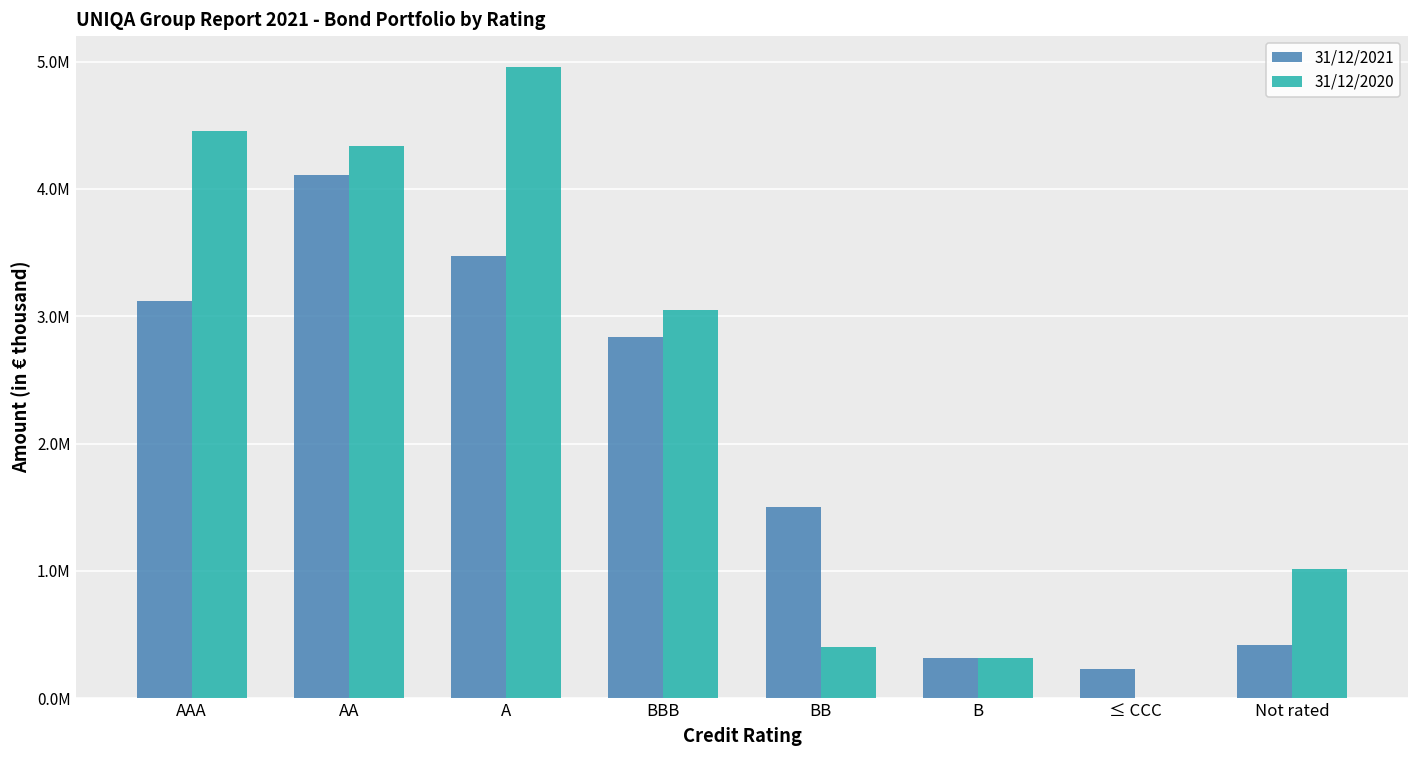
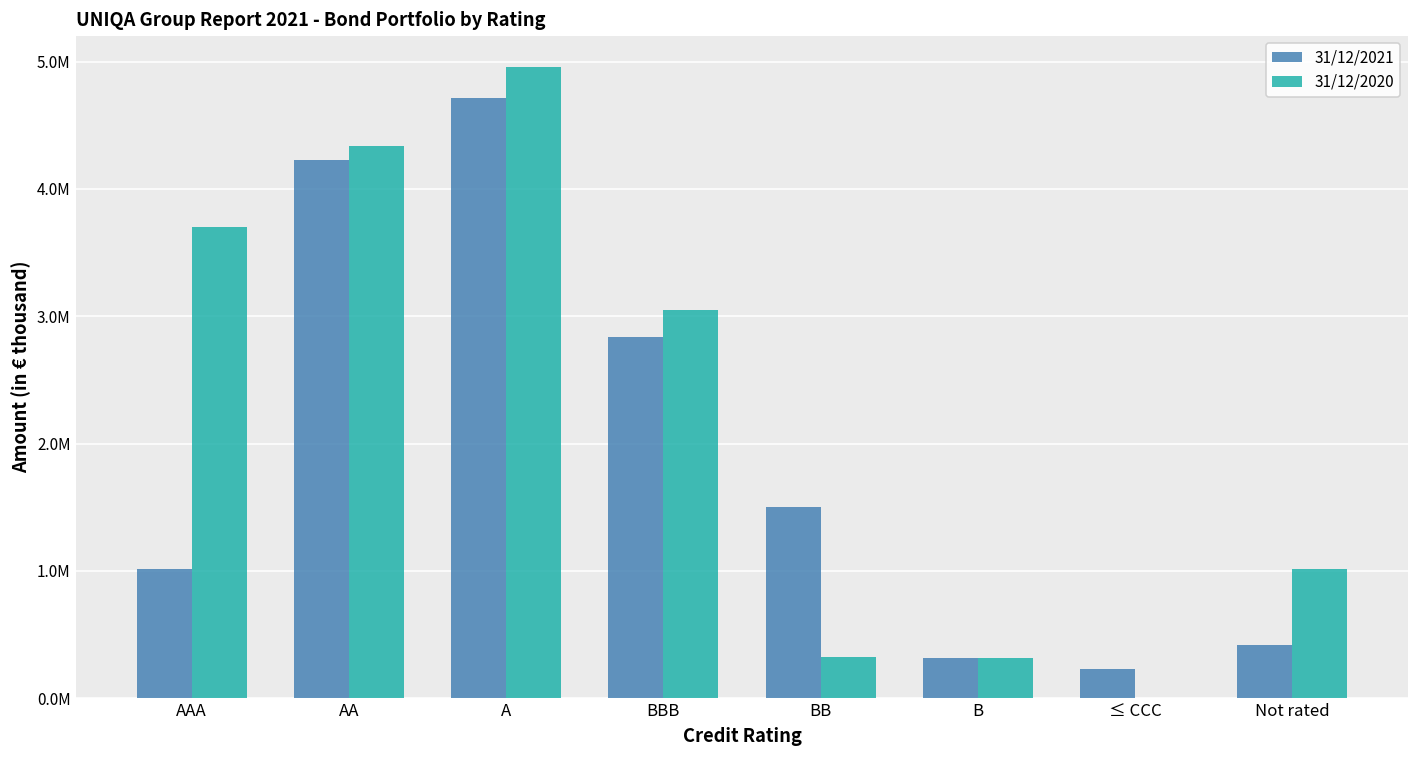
31/12/2021, AAA: 3120000 -> 1010000
31/12/2020, AAA: 4460000 -> 3700000
31/12/2021, AA: 4110000 -> 4230000
31/12/2021, A: 3480000 -> 4710000
31/12/2020, BB: 400000 -> 320000
